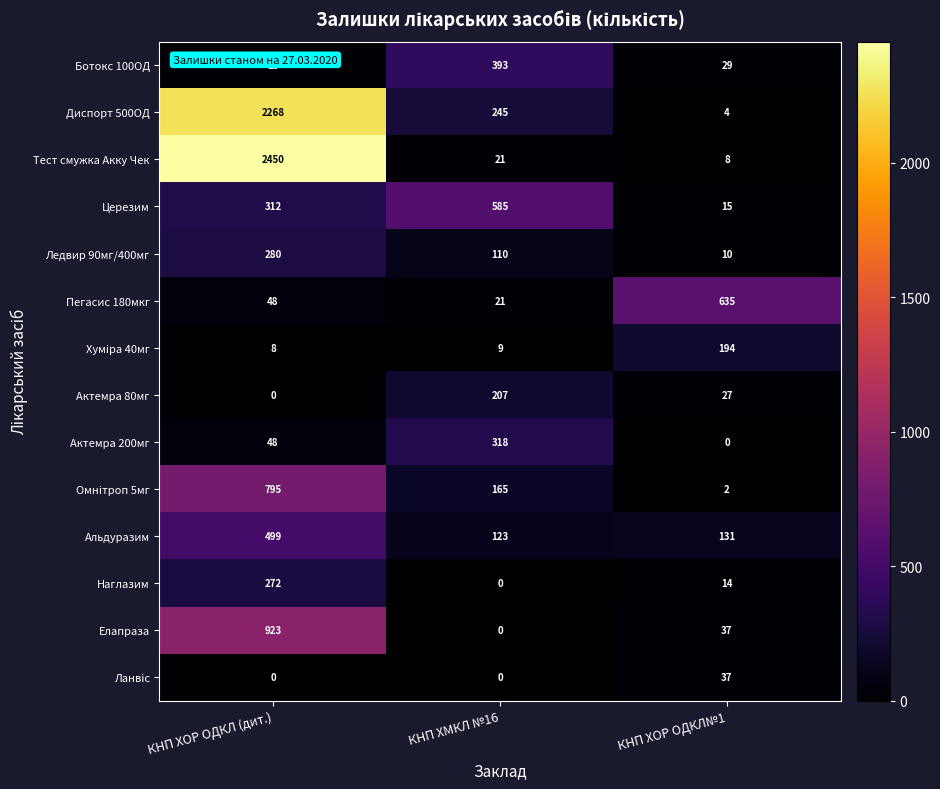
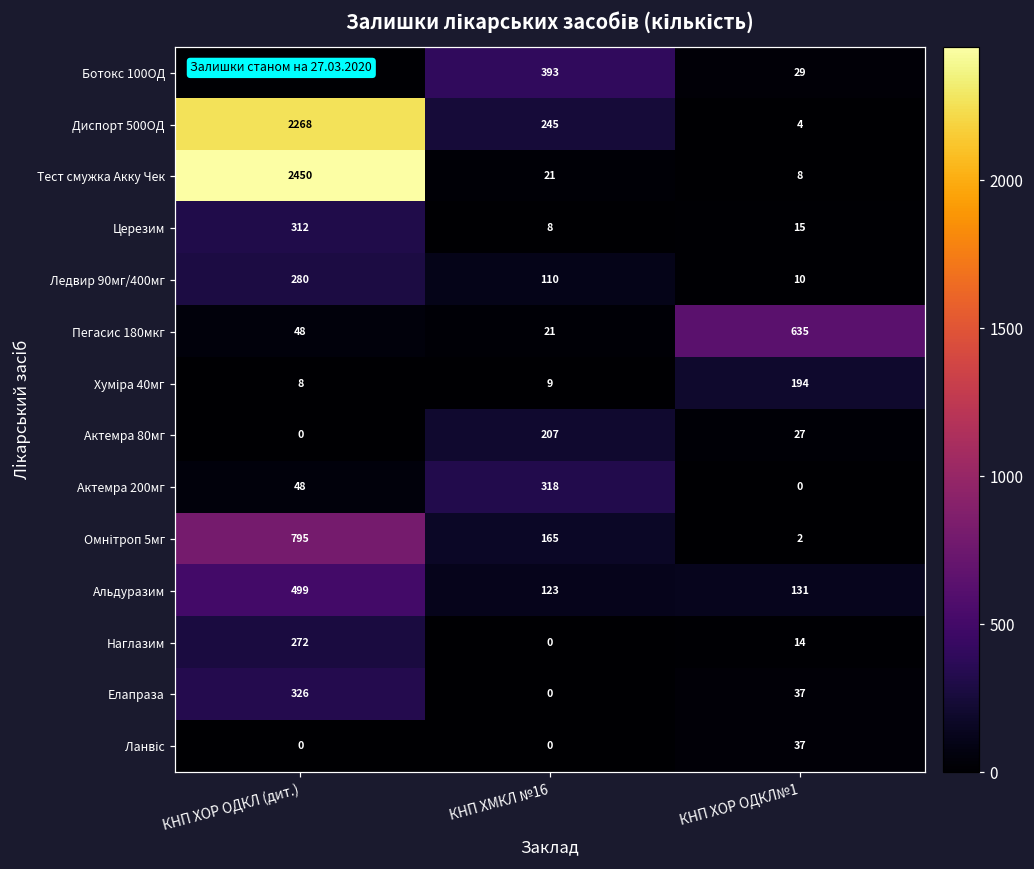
Церезим, КНП ХМКЛ №16: 585 -> 8
Елапраза, КНП ХОР ОДКЛ (дит.): 923 -> 326
